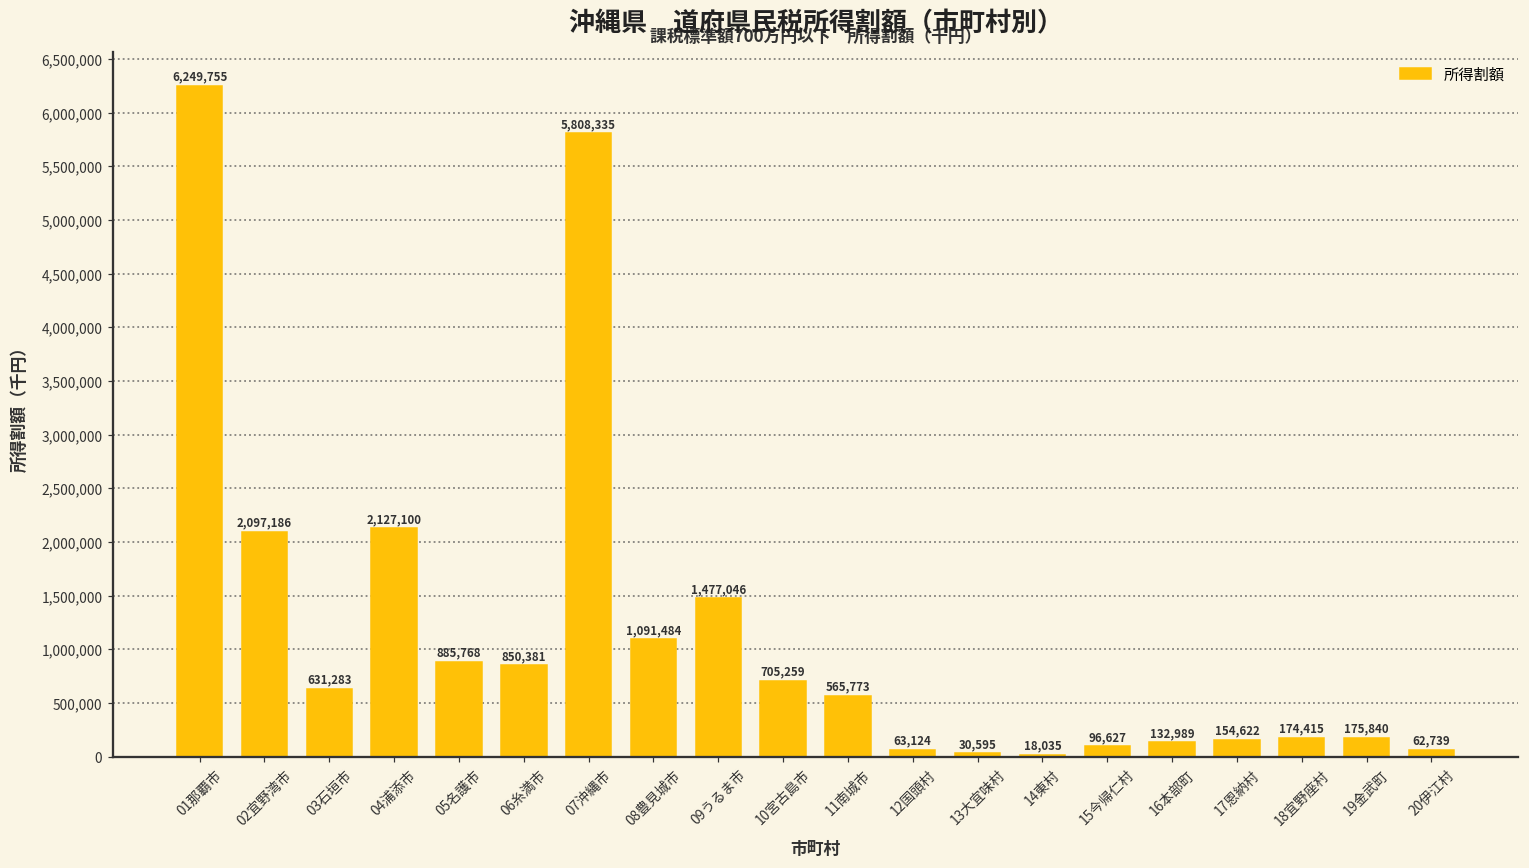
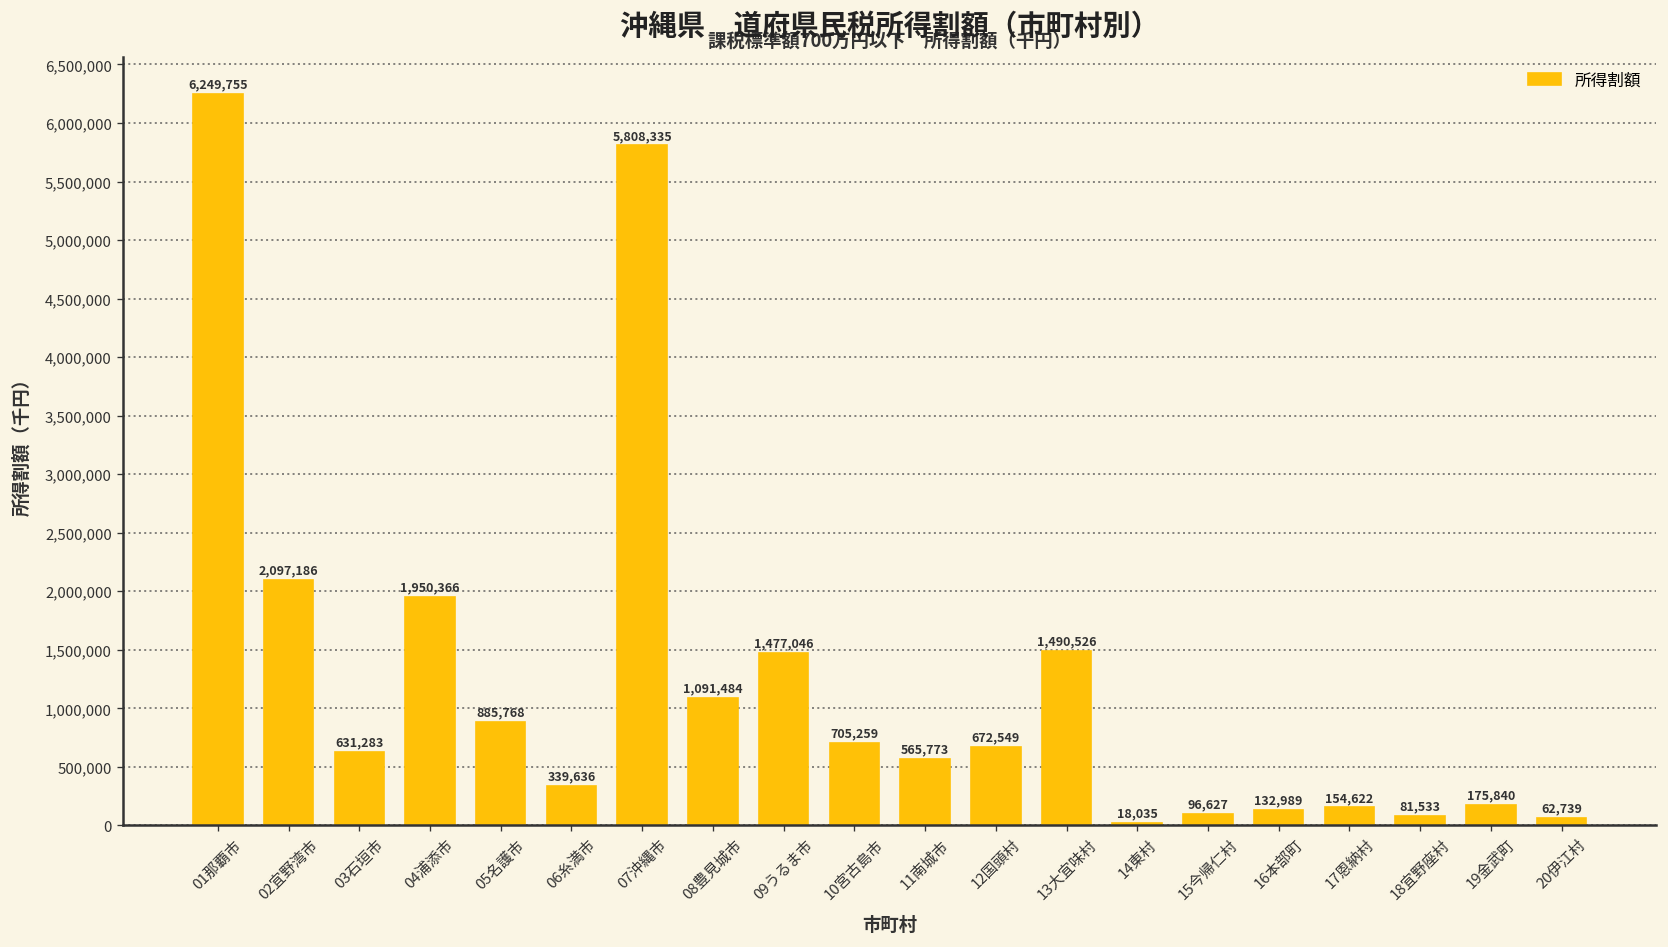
04浦添市: 2,127,100 -> 1,950,366
06糸満市: 850,381 -> 339,636
12国頭村: 63,124 -> 672,549
13大宜味村: 30,595 -> 1,490,526
18宜野座村: 174,415 -> 81,533
